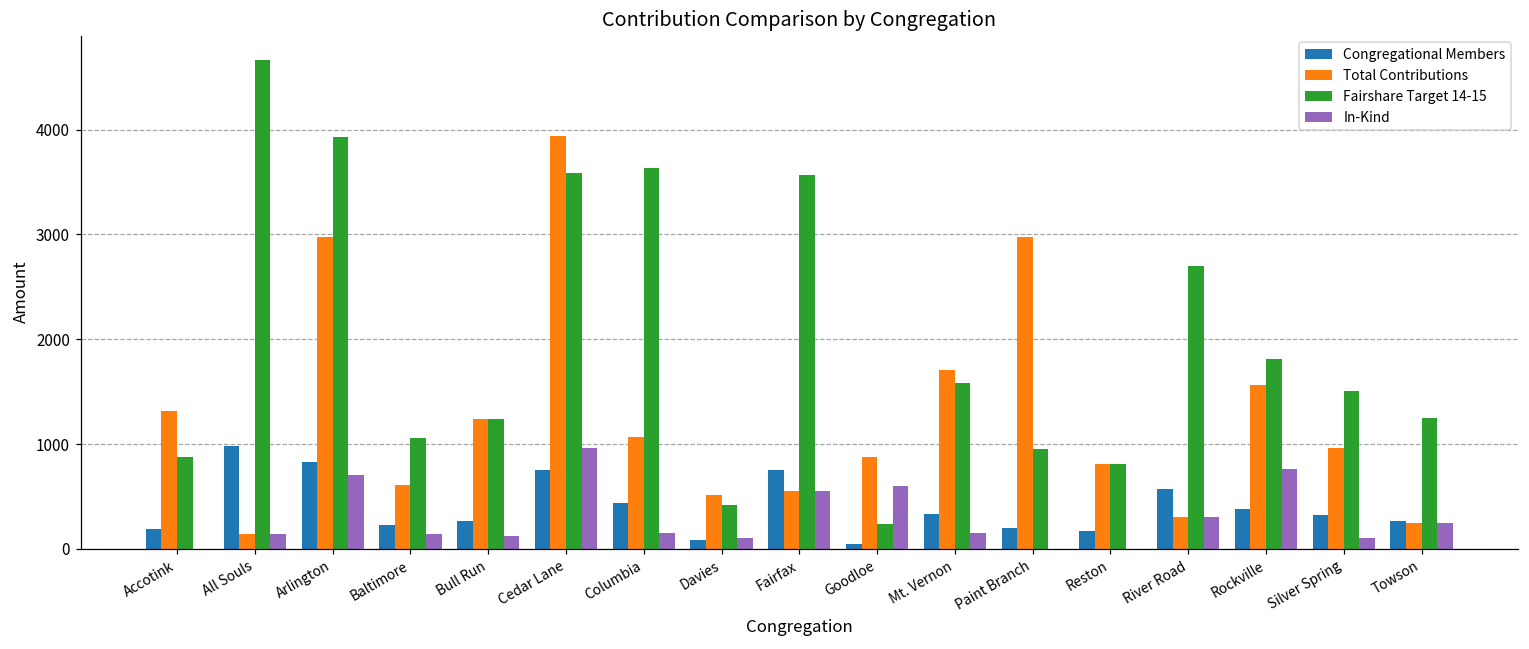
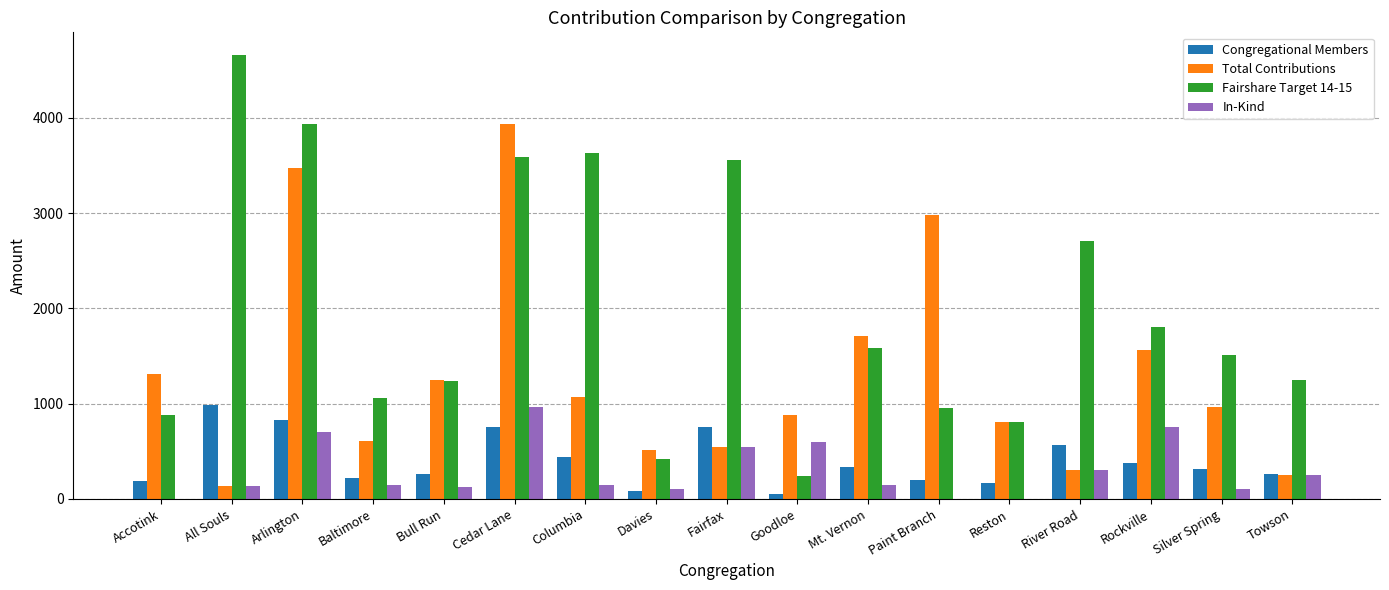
Total Contributions, Arlington: 3000 -> 3500
